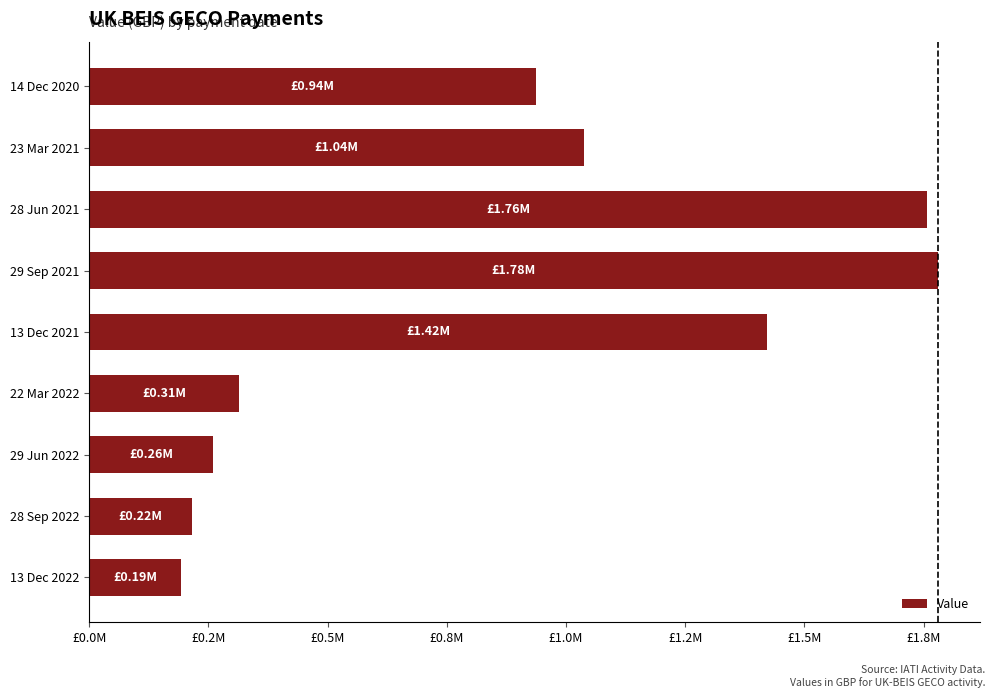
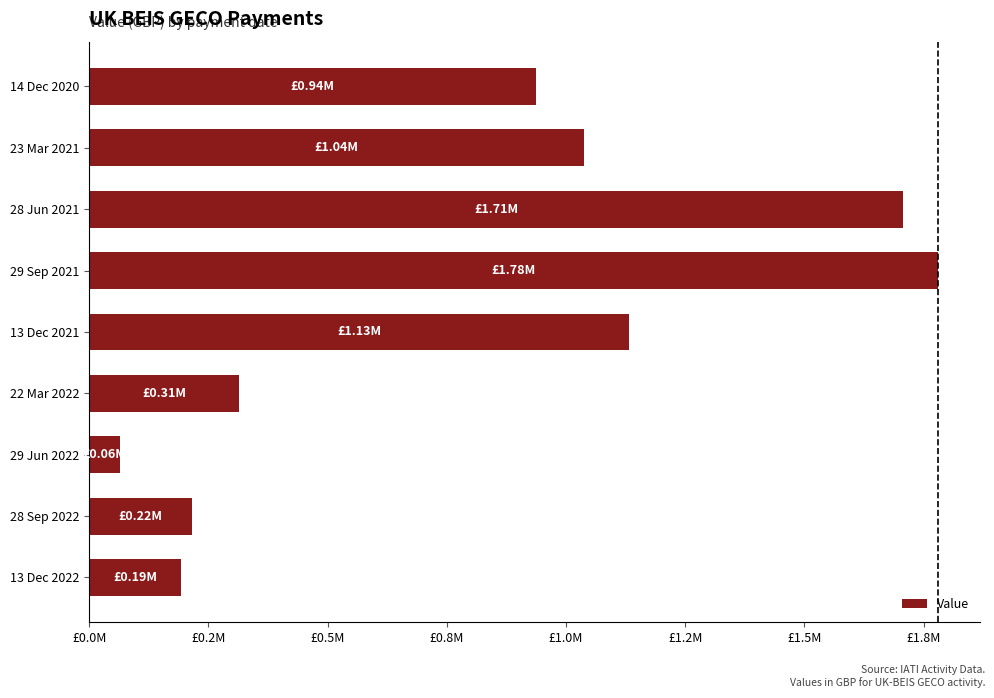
28 Jun 2021: £1.76M -> £1.71M
13 Dec 2021: £1.42M -> £1.13M
29 Jun 2022: £0.26M -> £0.06M
